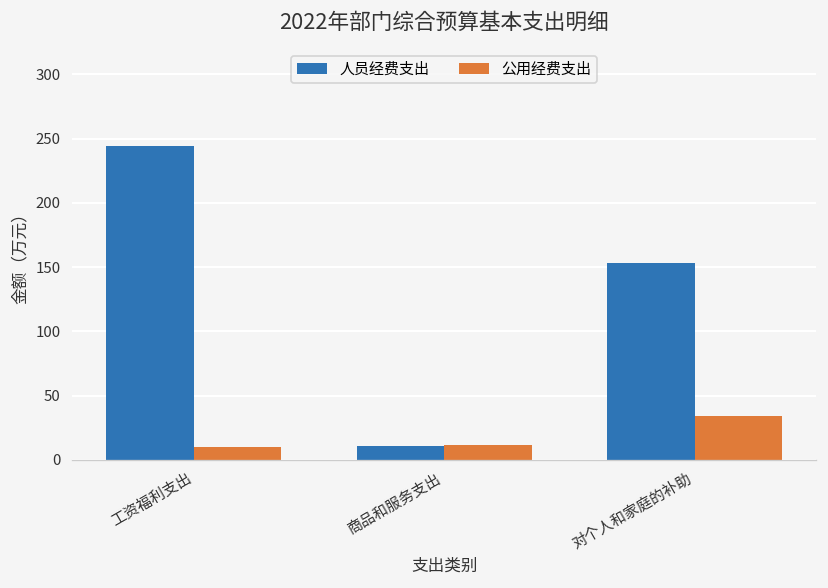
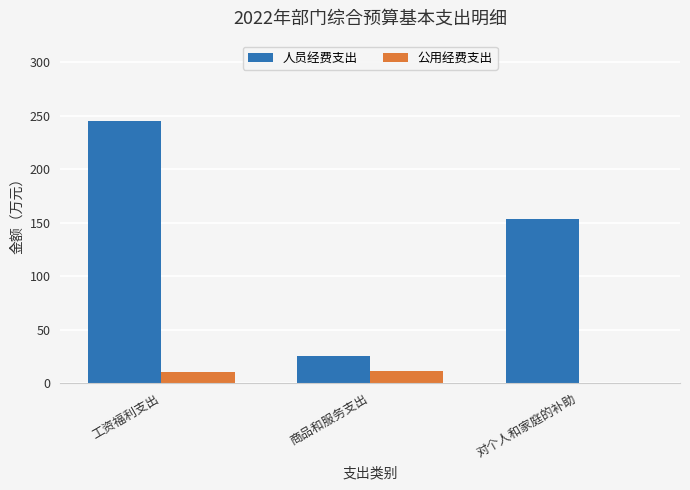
人员经费支出, 商品和服务支出: 11 -> 25
公用经费支出, 对个人和家庭的补助: 34 -> 0
